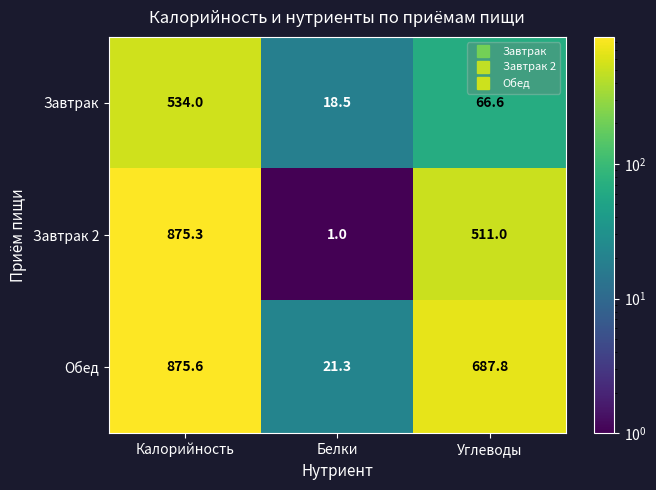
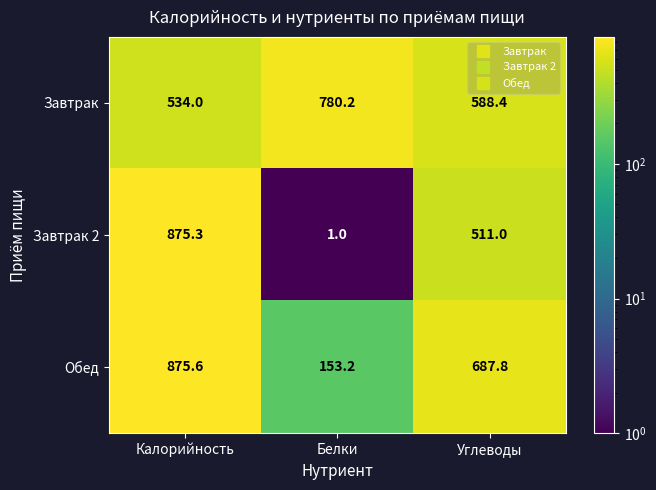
Завтрак, Белки: 18.5 -> 780.2
Завтрак, Углеводы: 66.6 -> 588.4
Обед, Белки: 21.3 -> 153.2
